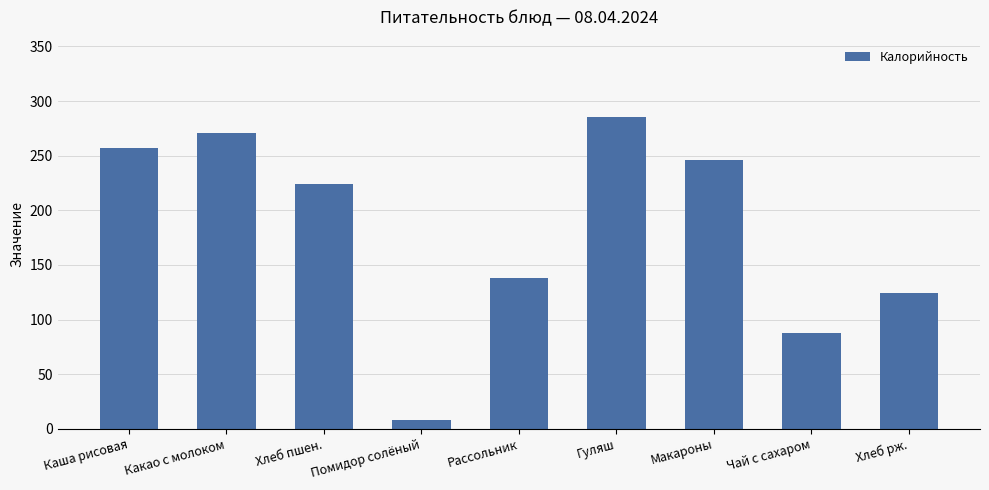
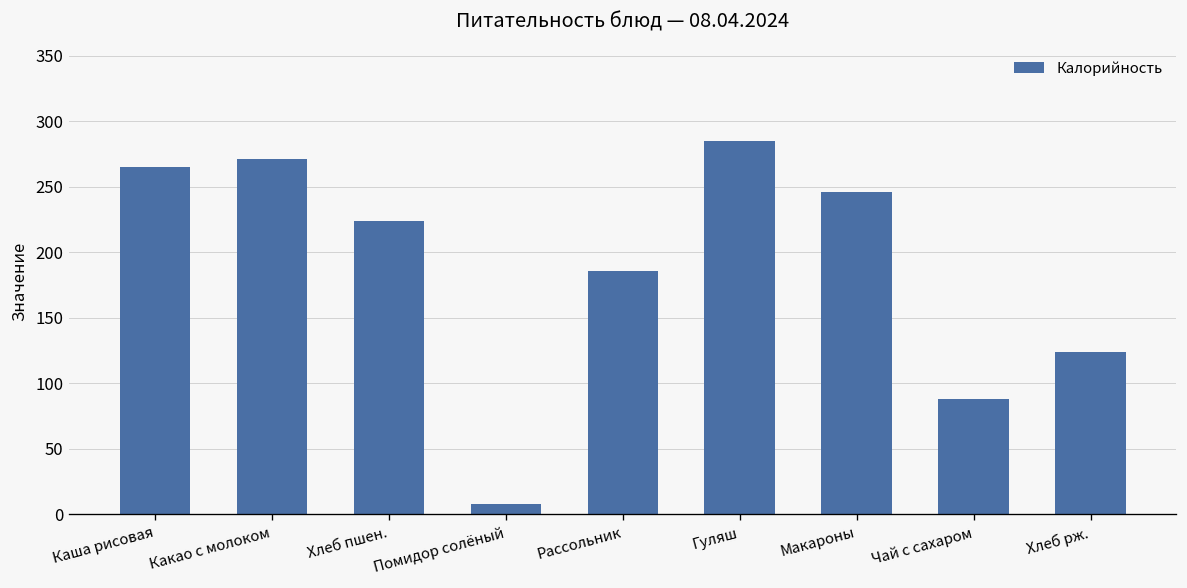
Каша рисовая: 257 -> 265
Рассольник: 138 -> 186
